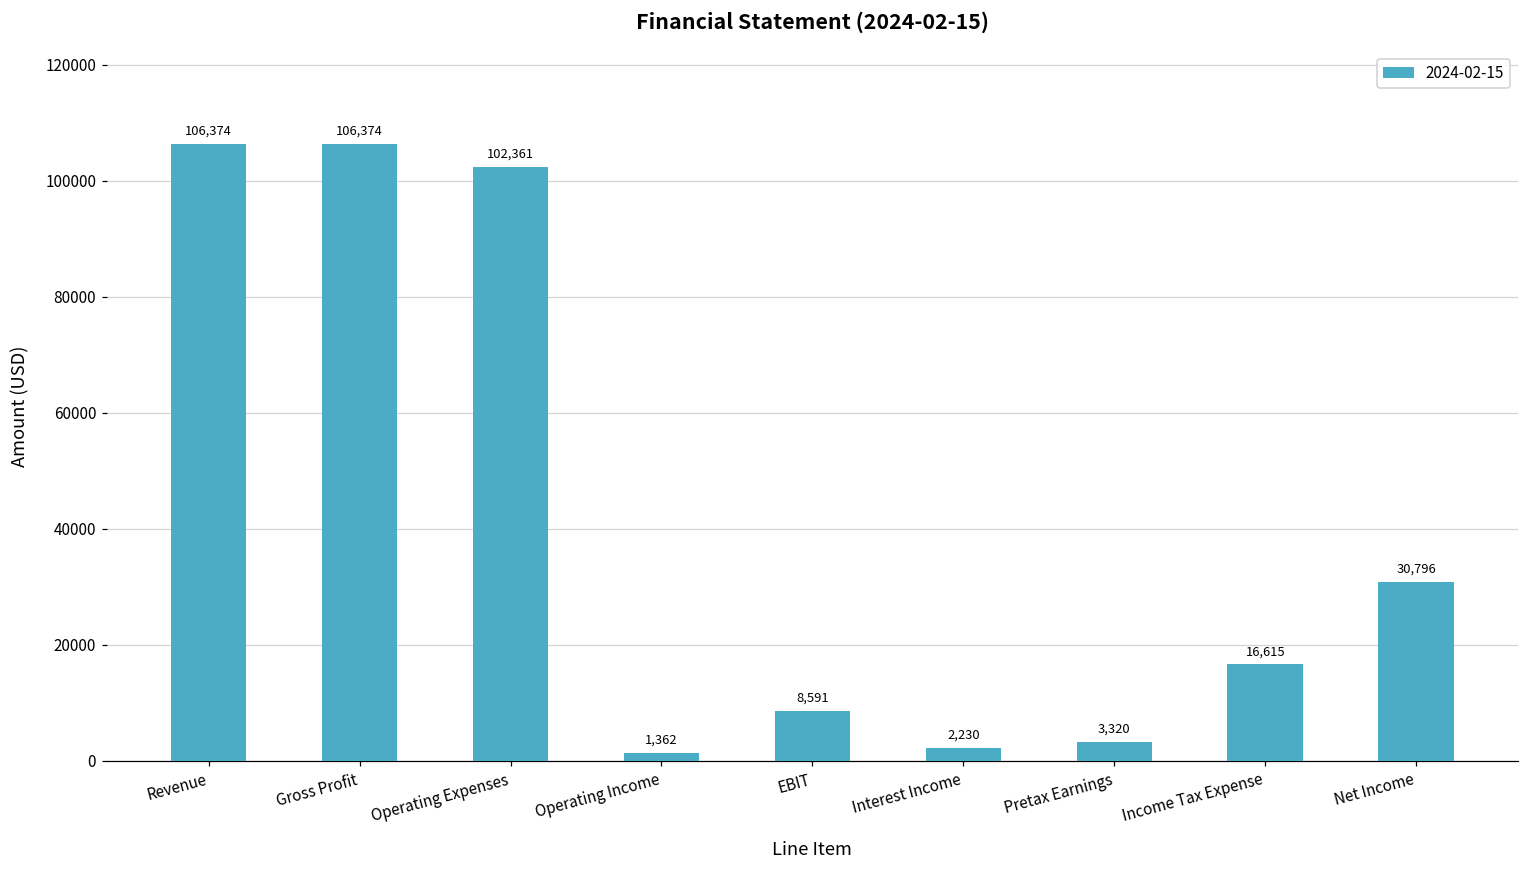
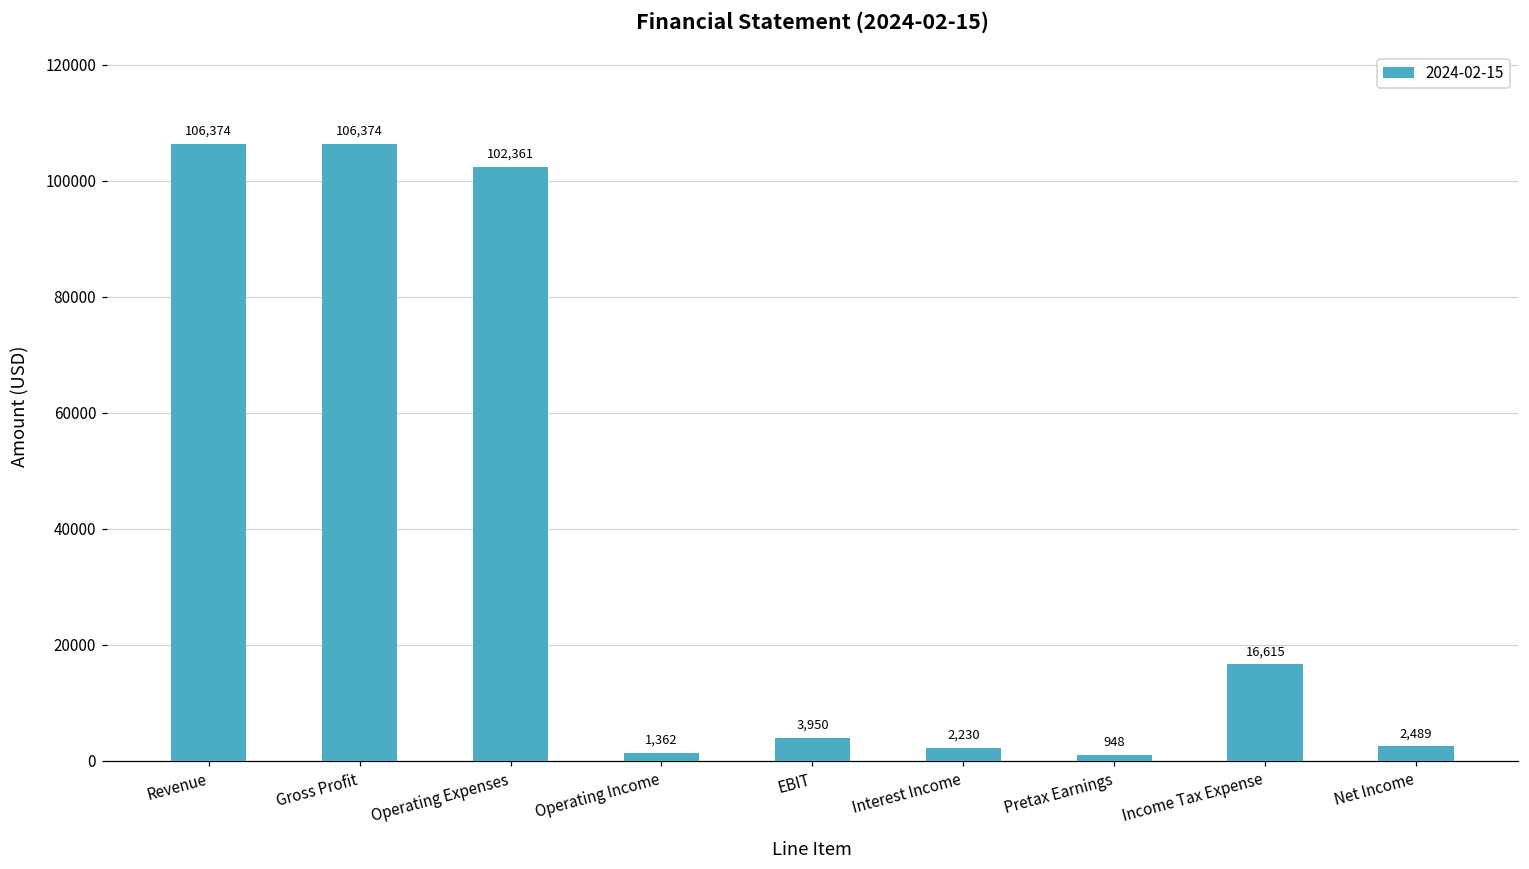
EBIT: 8,591 -> 3,950
Pretax Earnings: 3,320 -> 948
Net Income: 30,796 -> 2,489
